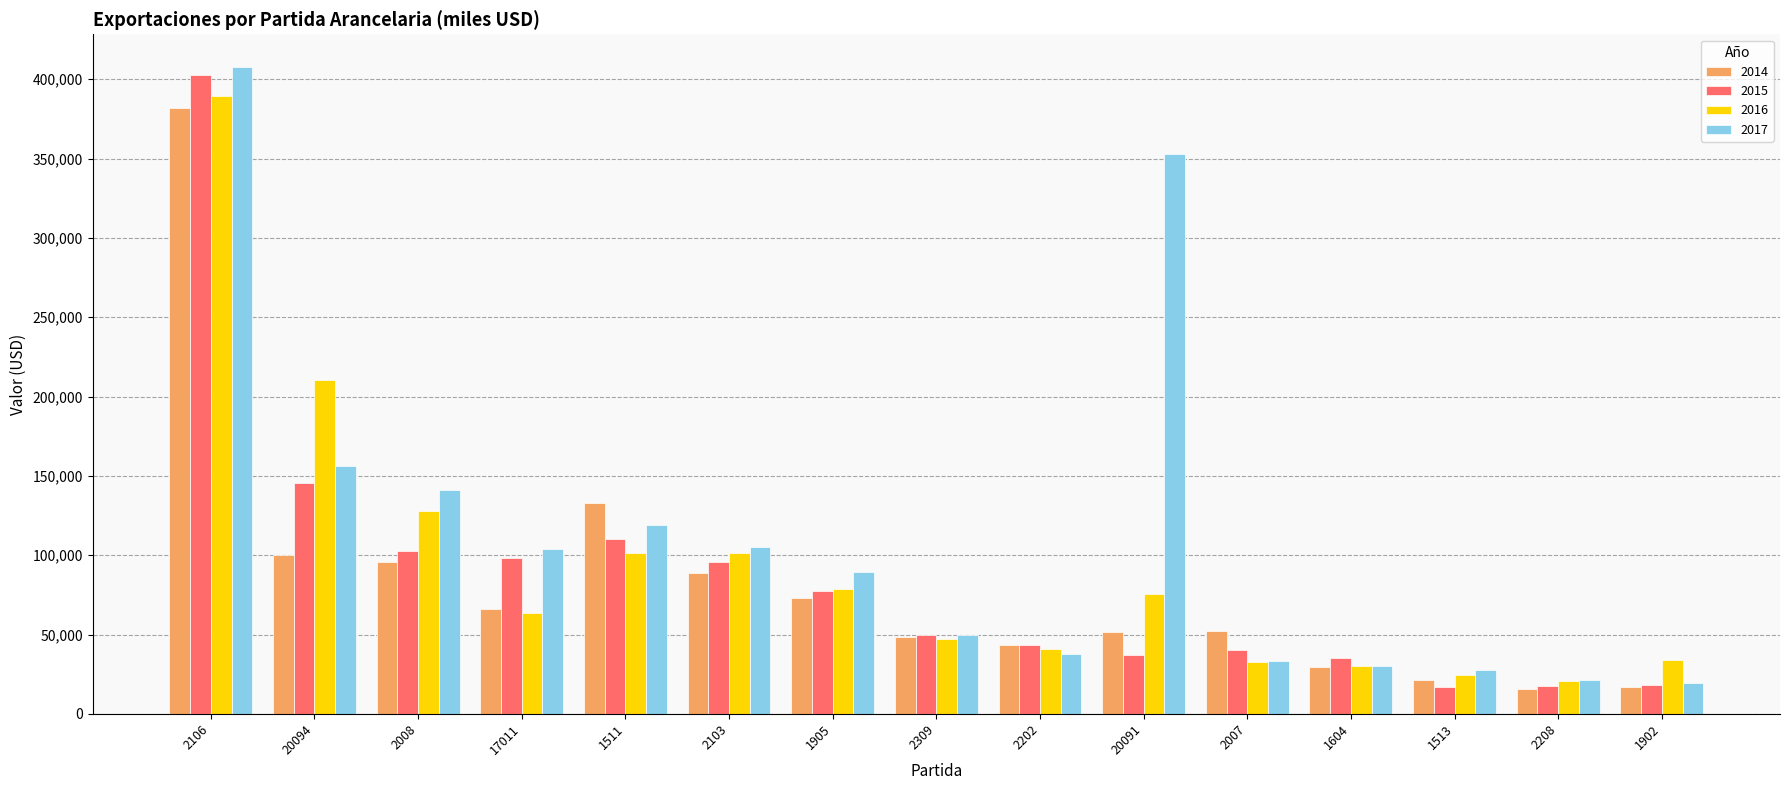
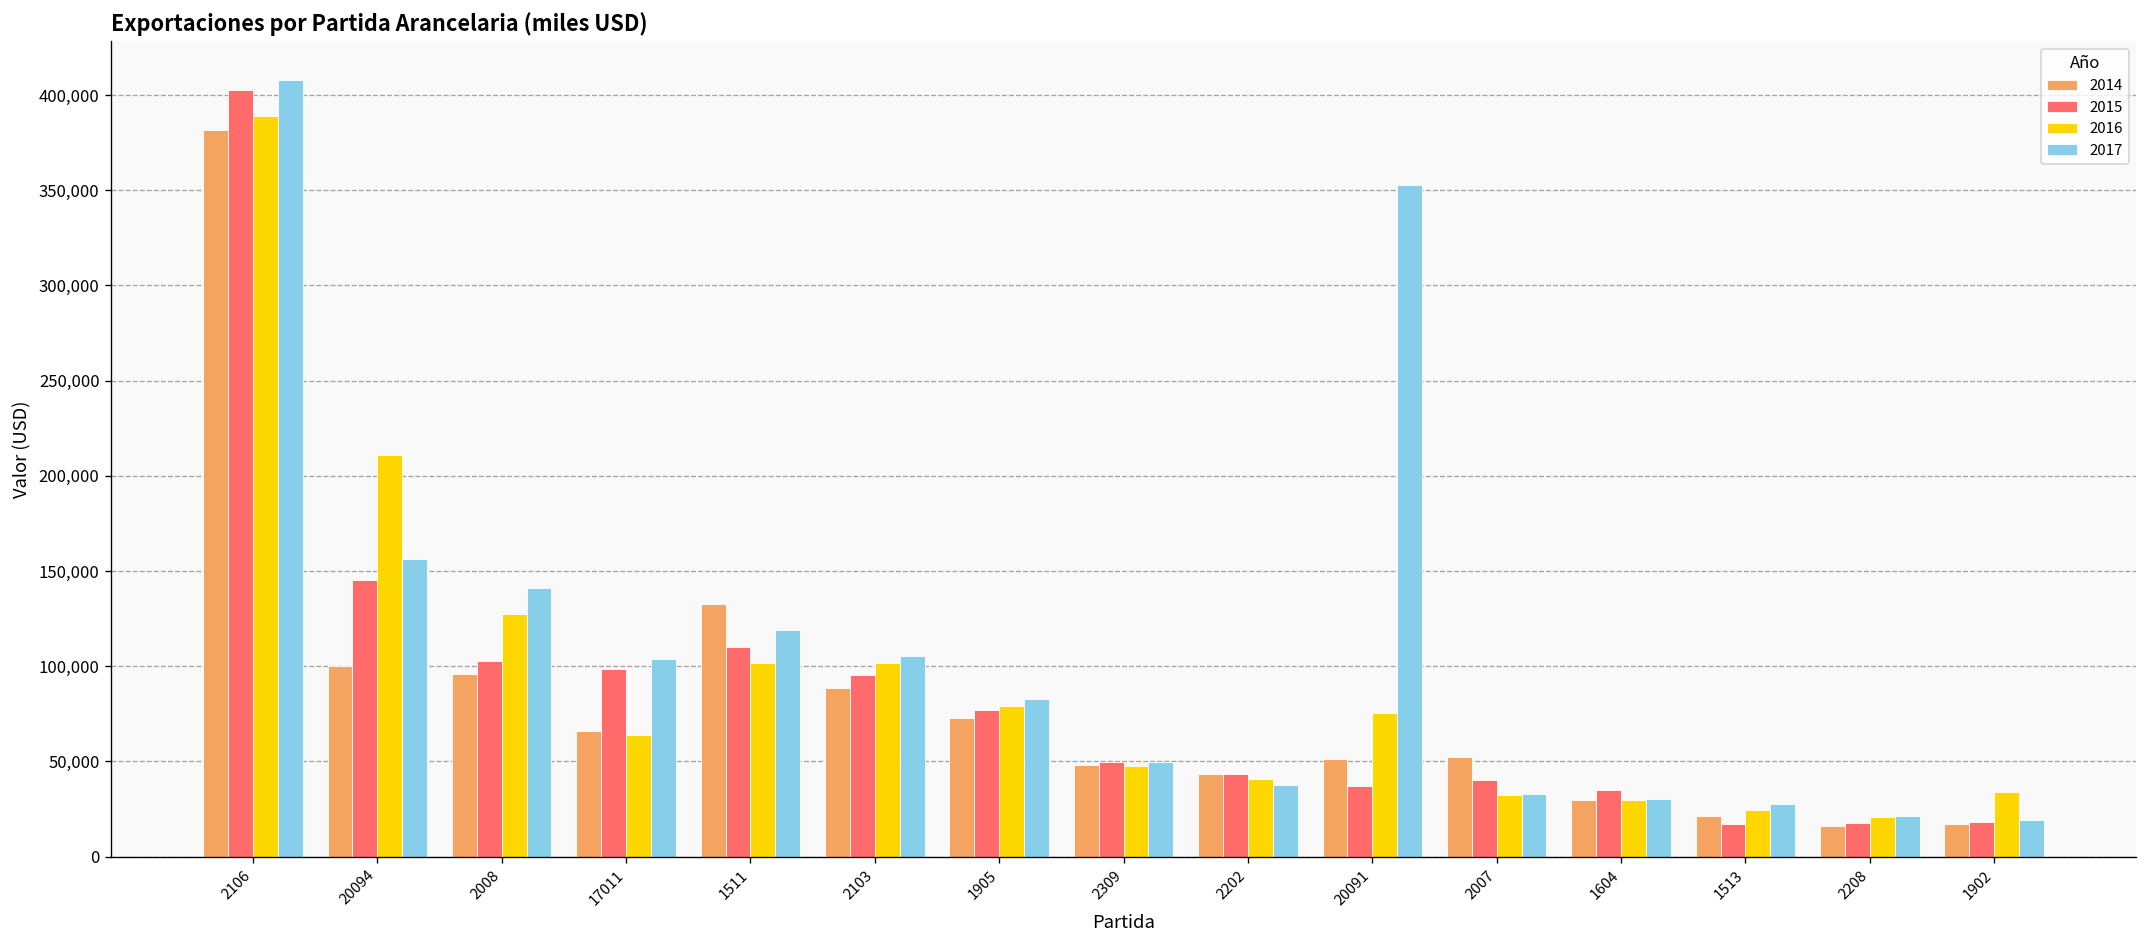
2017, 1905: 90,000 -> 83,000
